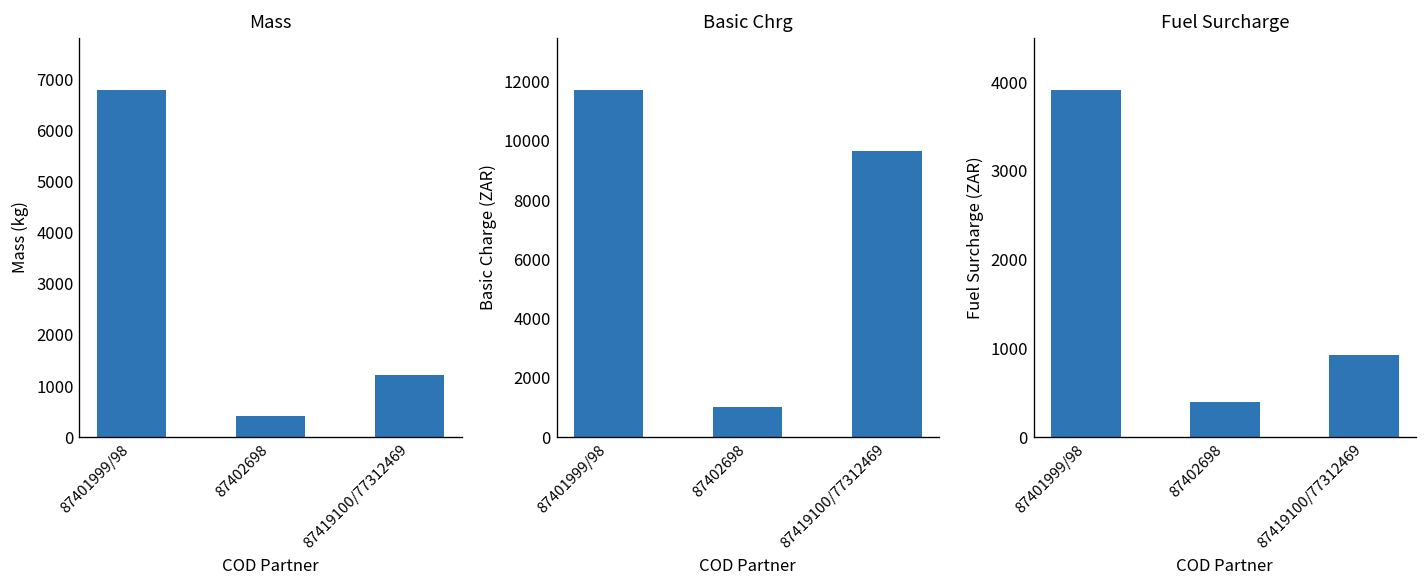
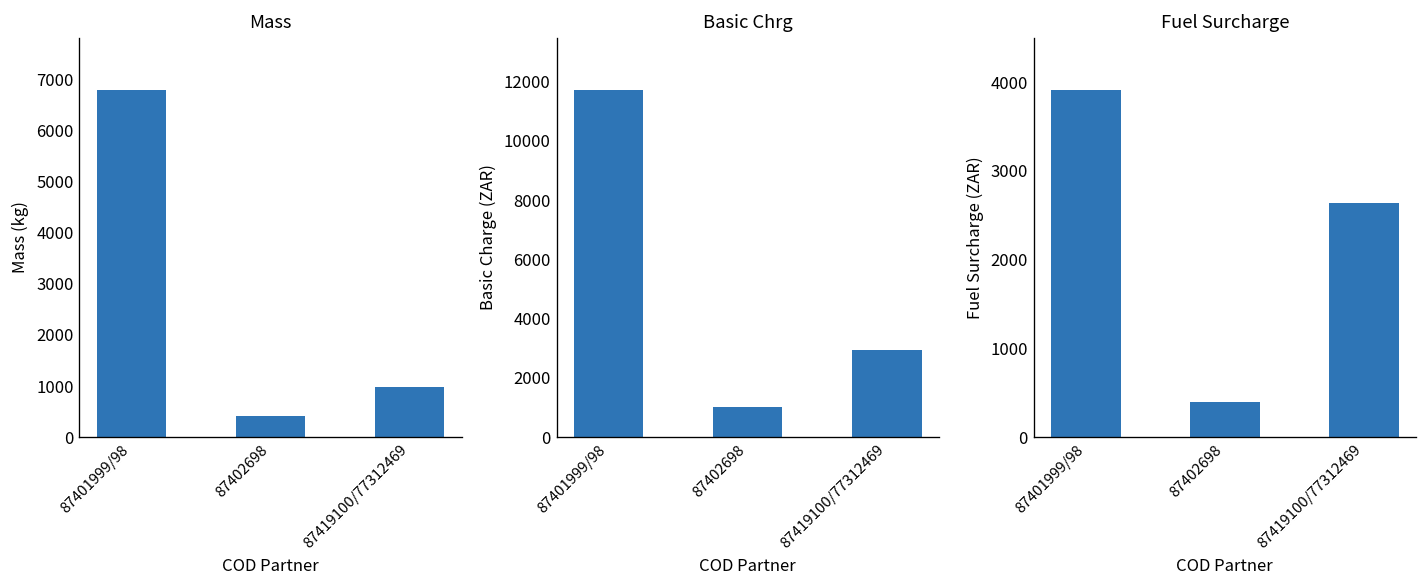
Mass, 87419100/77312469: 1200 -> 1000
Basic Chrg, 87419100/77312469: 9700 -> 2900
Fuel Surcharge, 87419100/77312469: 900 -> 2600
